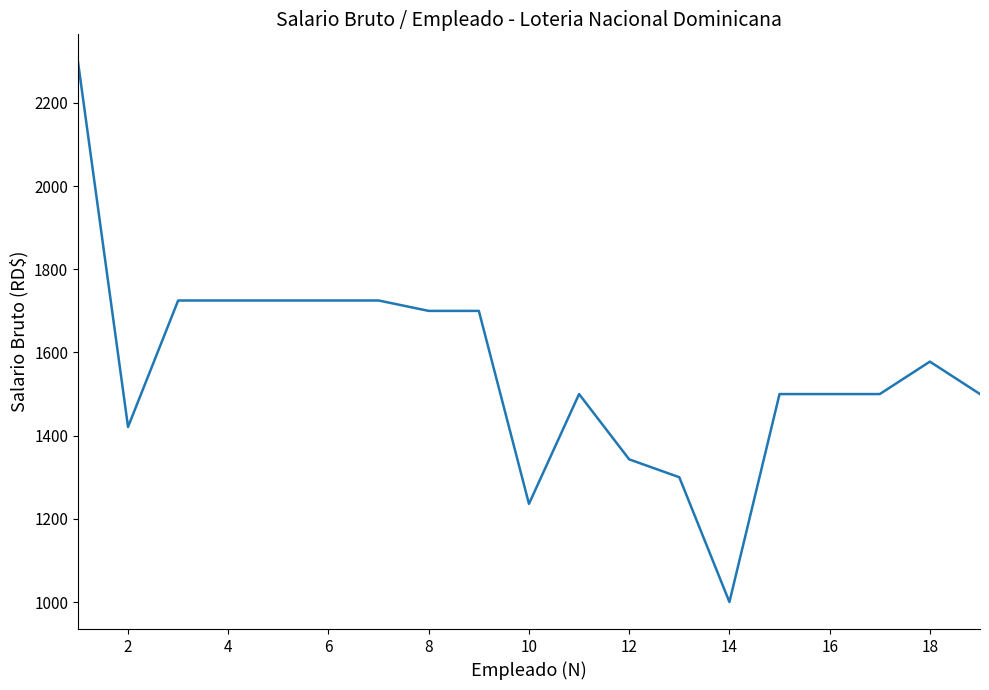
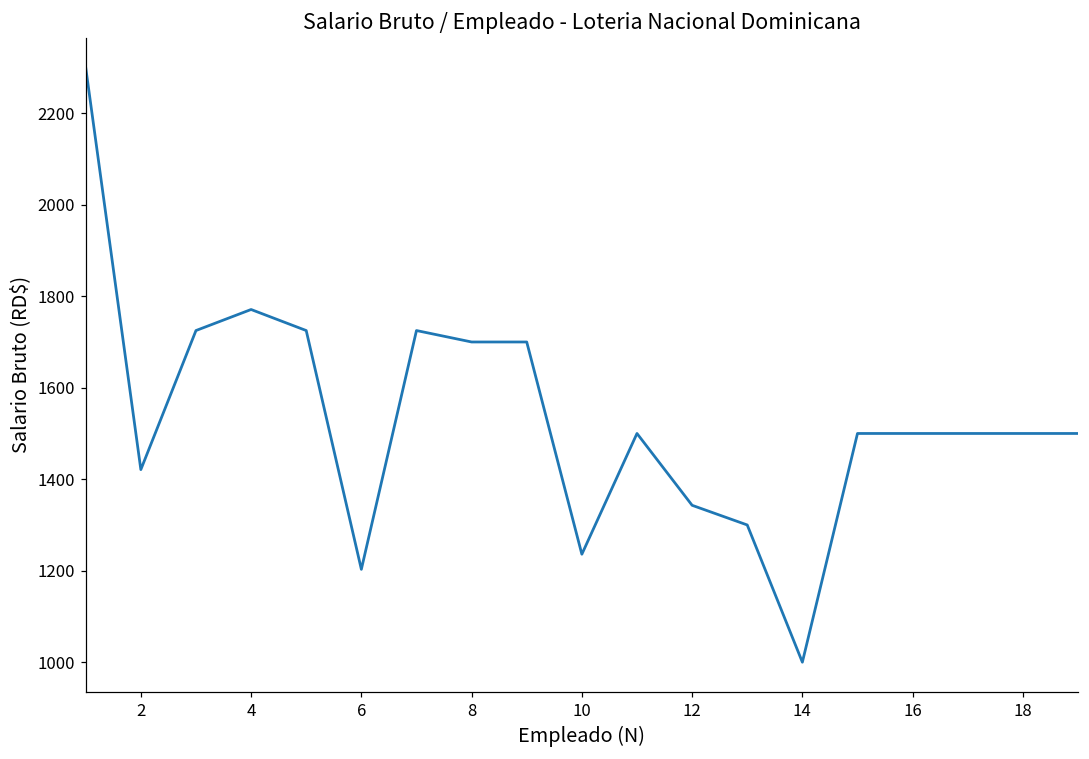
4: 1730 -> 1770
6: 1730 -> 1200
18: 1580 -> 1500
